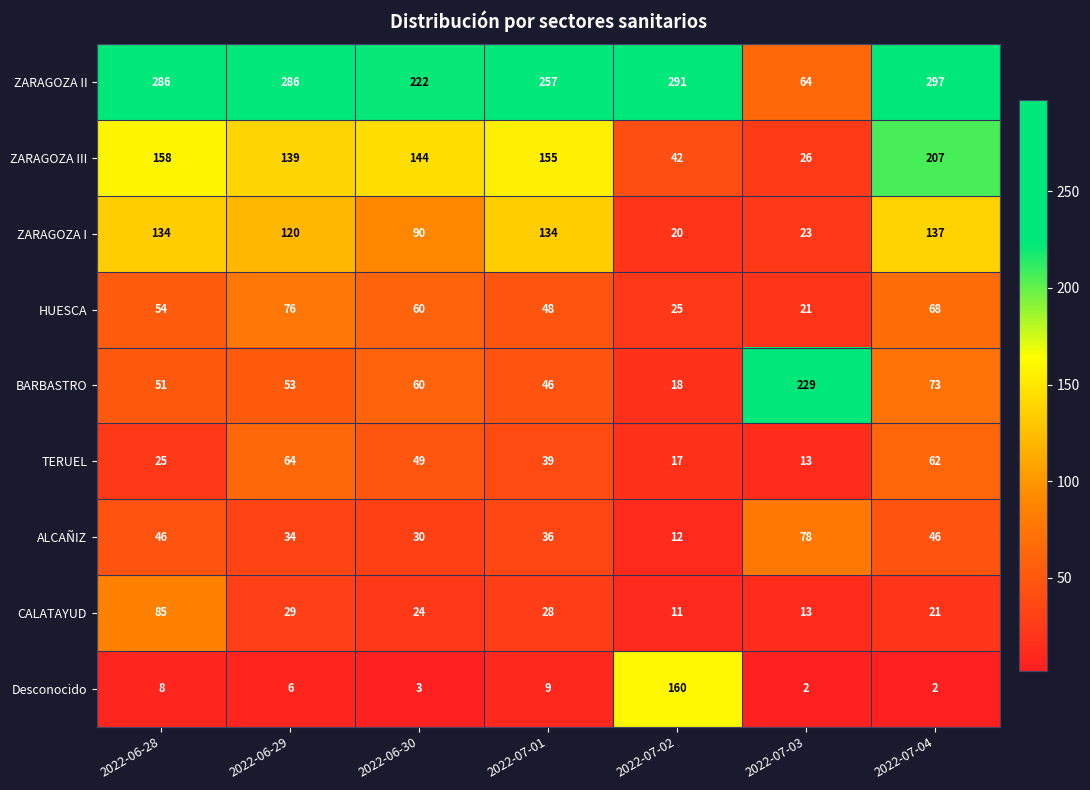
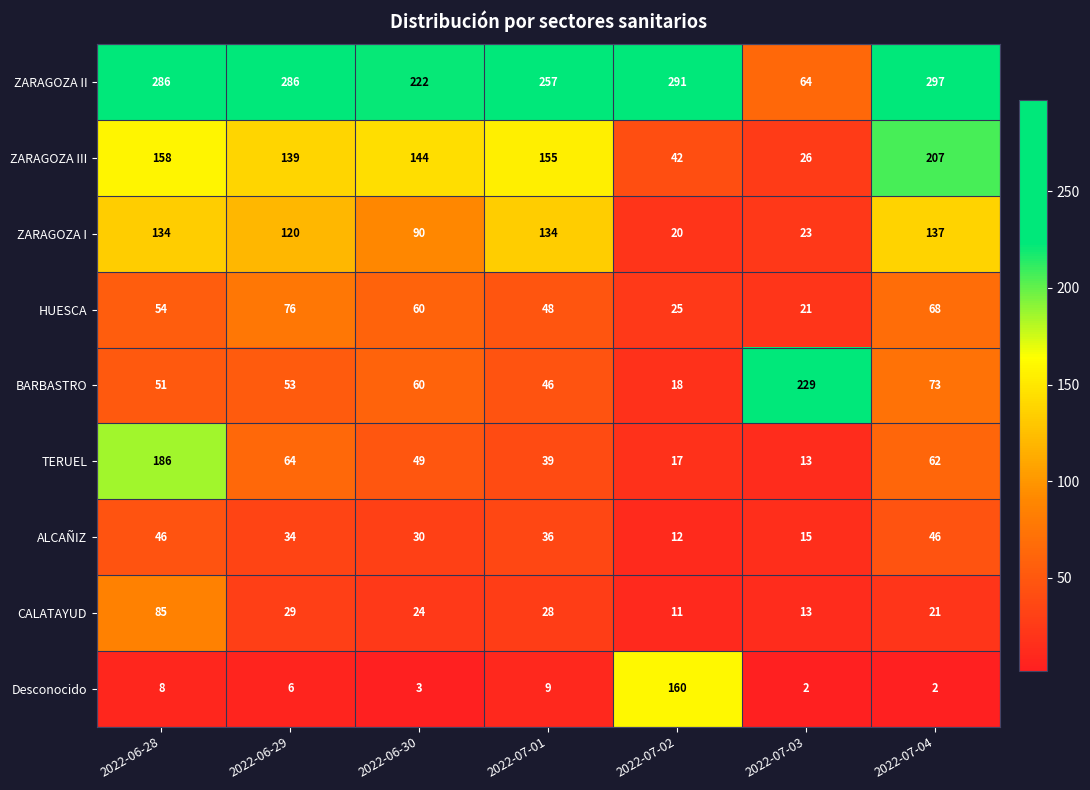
TERUEL, 2022-06-28: 25 -> 186
ALCAÑIZ, 2022-07-03: 78 -> 15
